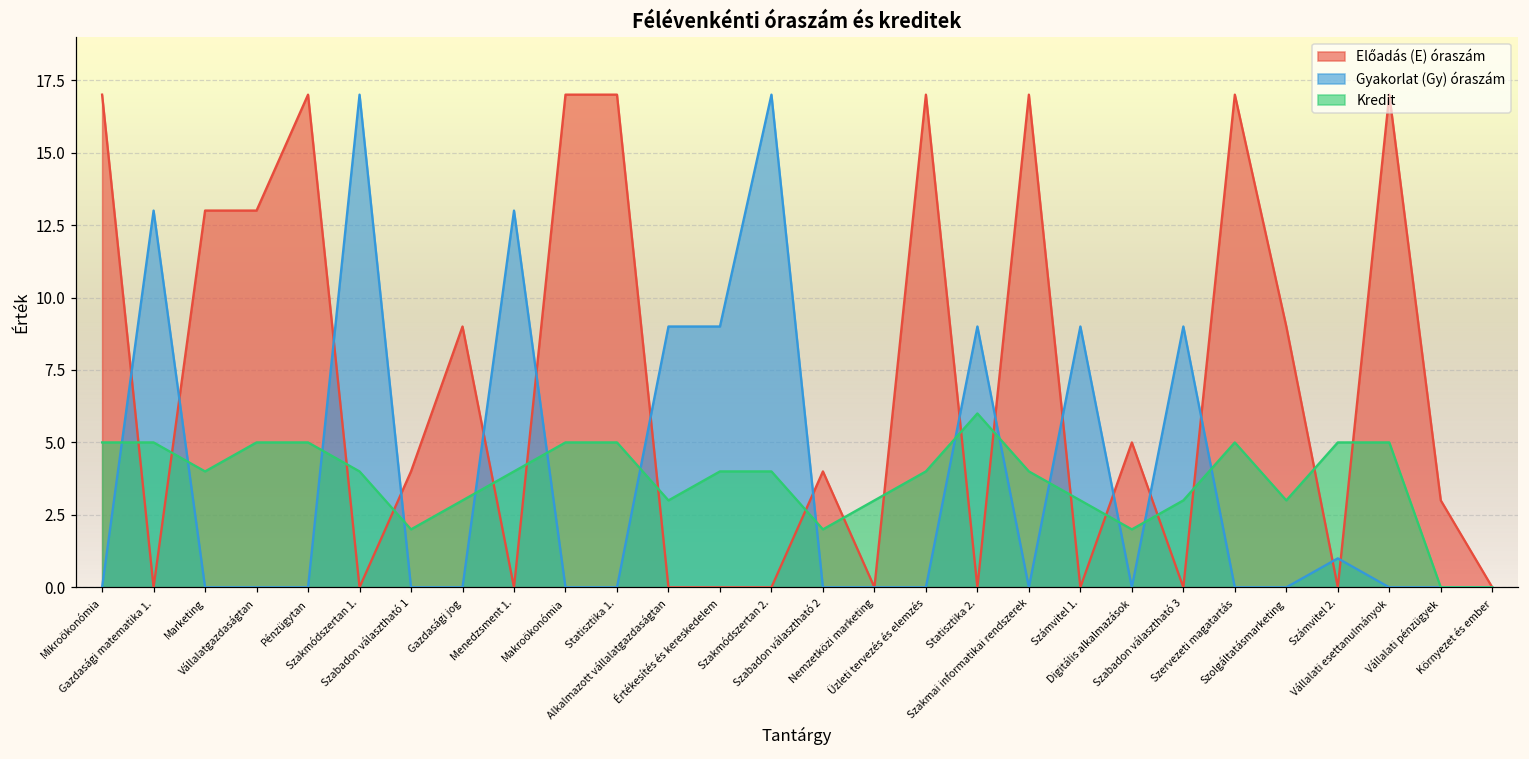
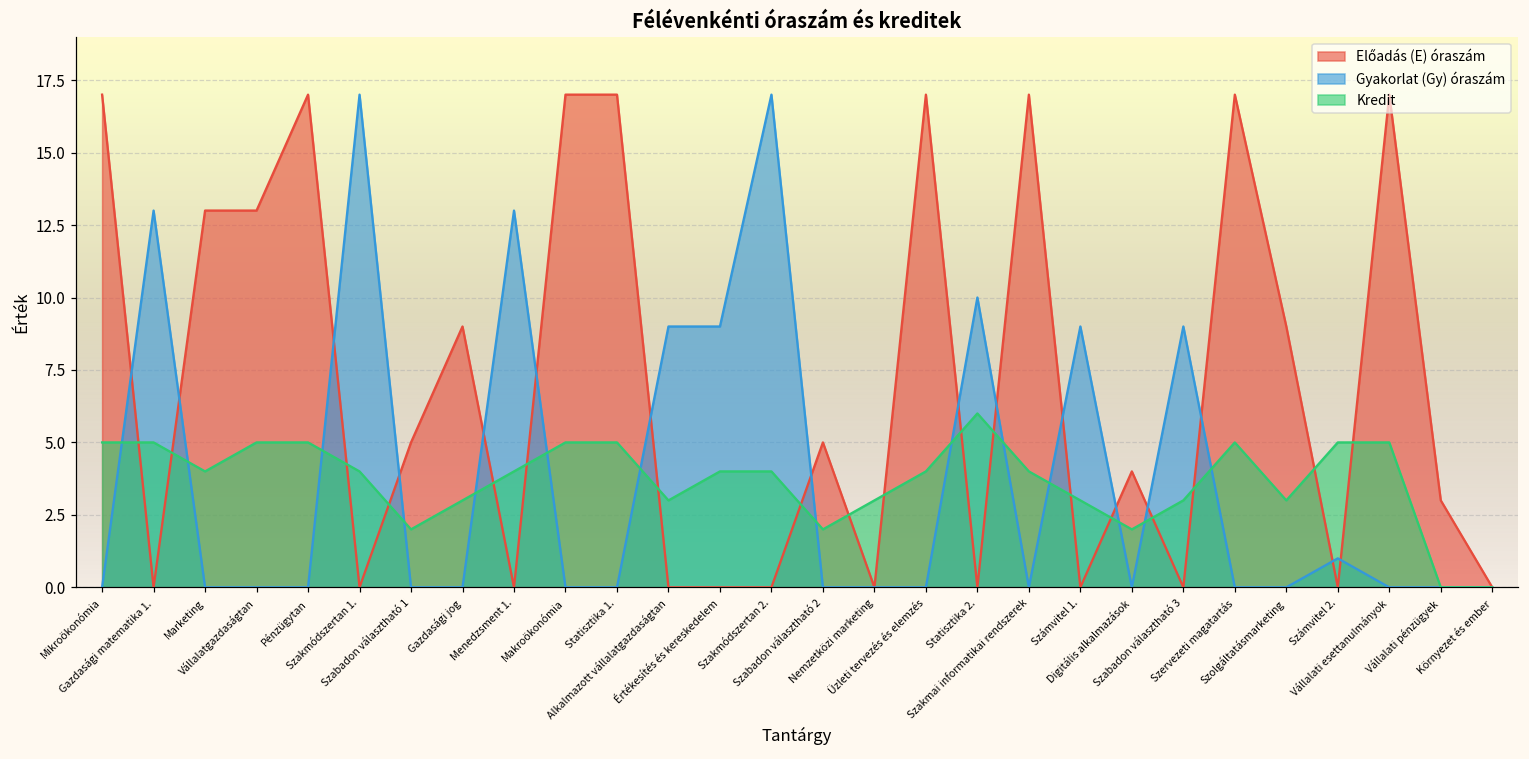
Előadás (E) óraszám, Szabadon választható 1: 4 -> 5
Előadás (E) óraszám, Szabadon választható 2: 4 -> 5
Gyakorlat (Gy) óraszám, Statisztika 2.: 9 -> 10
Előadás (E) óraszám, Digitális alkalmazások: 5 -> 4
